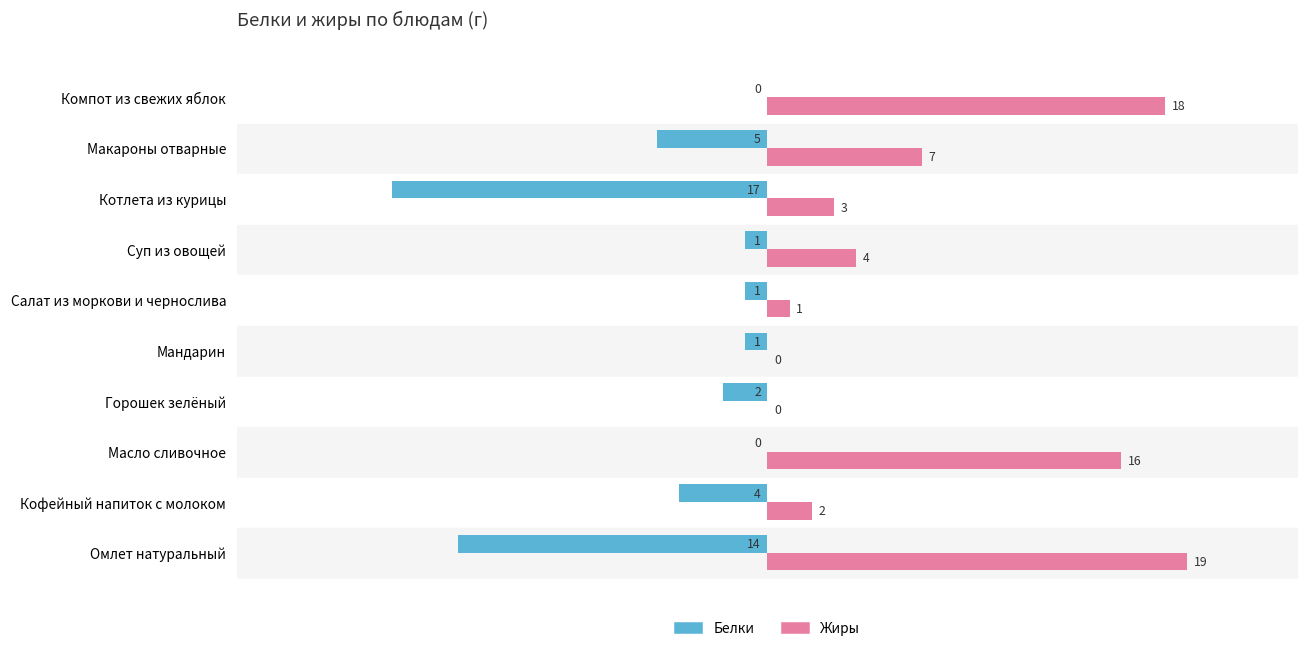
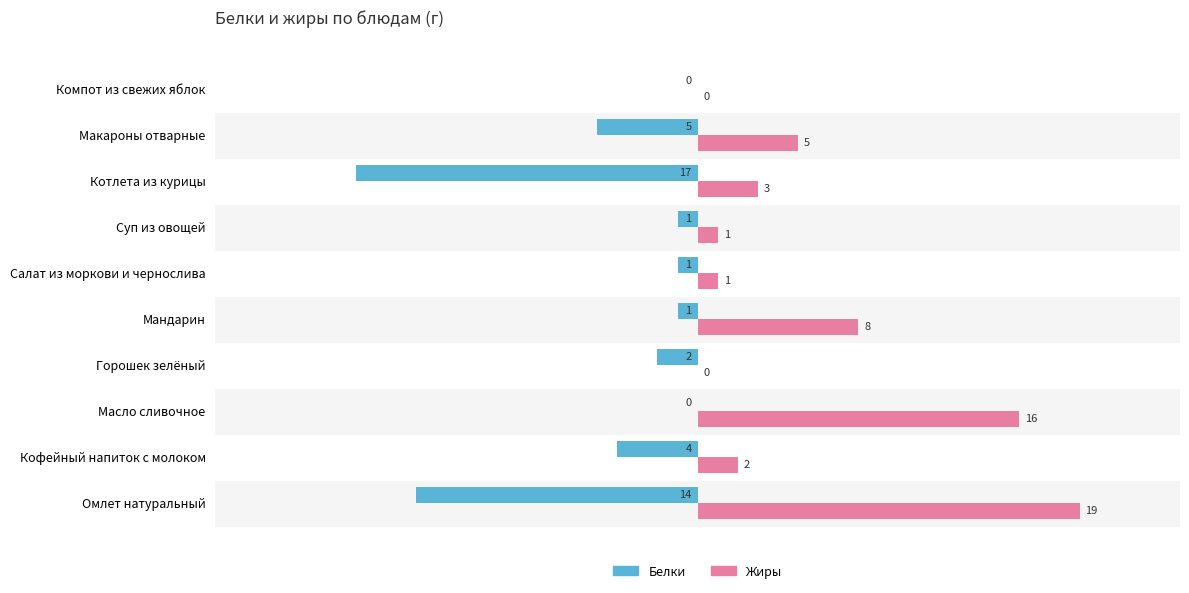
Жиры, Компот из свежих яблок: 18 -> 0
Жиры, Макароны отварные: 7 -> 5
Жиры, Суп из овощей: 4 -> 1
Жиры, Мандарин: 0 -> 8
